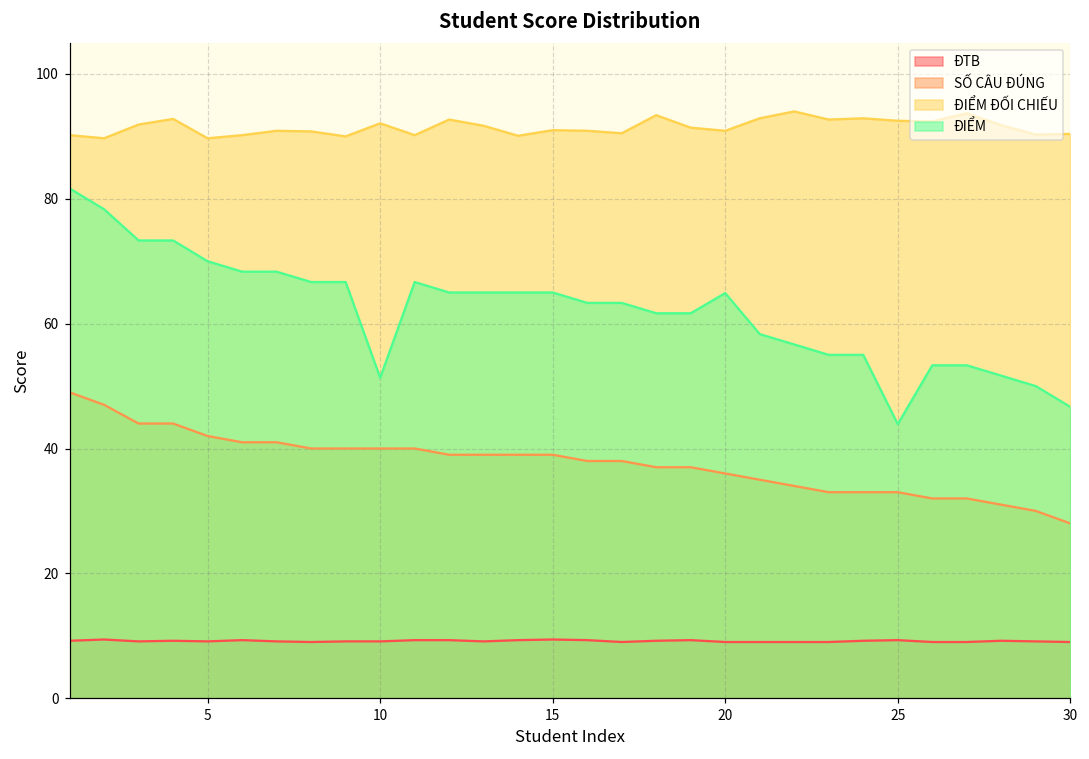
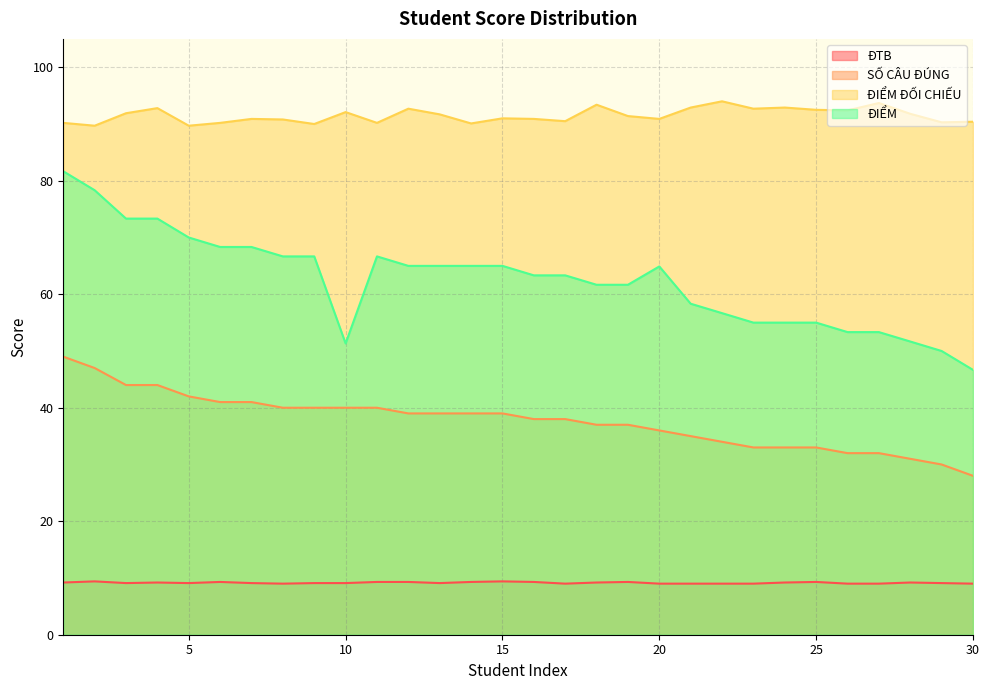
ĐIỂM, 25: 44 -> 55
